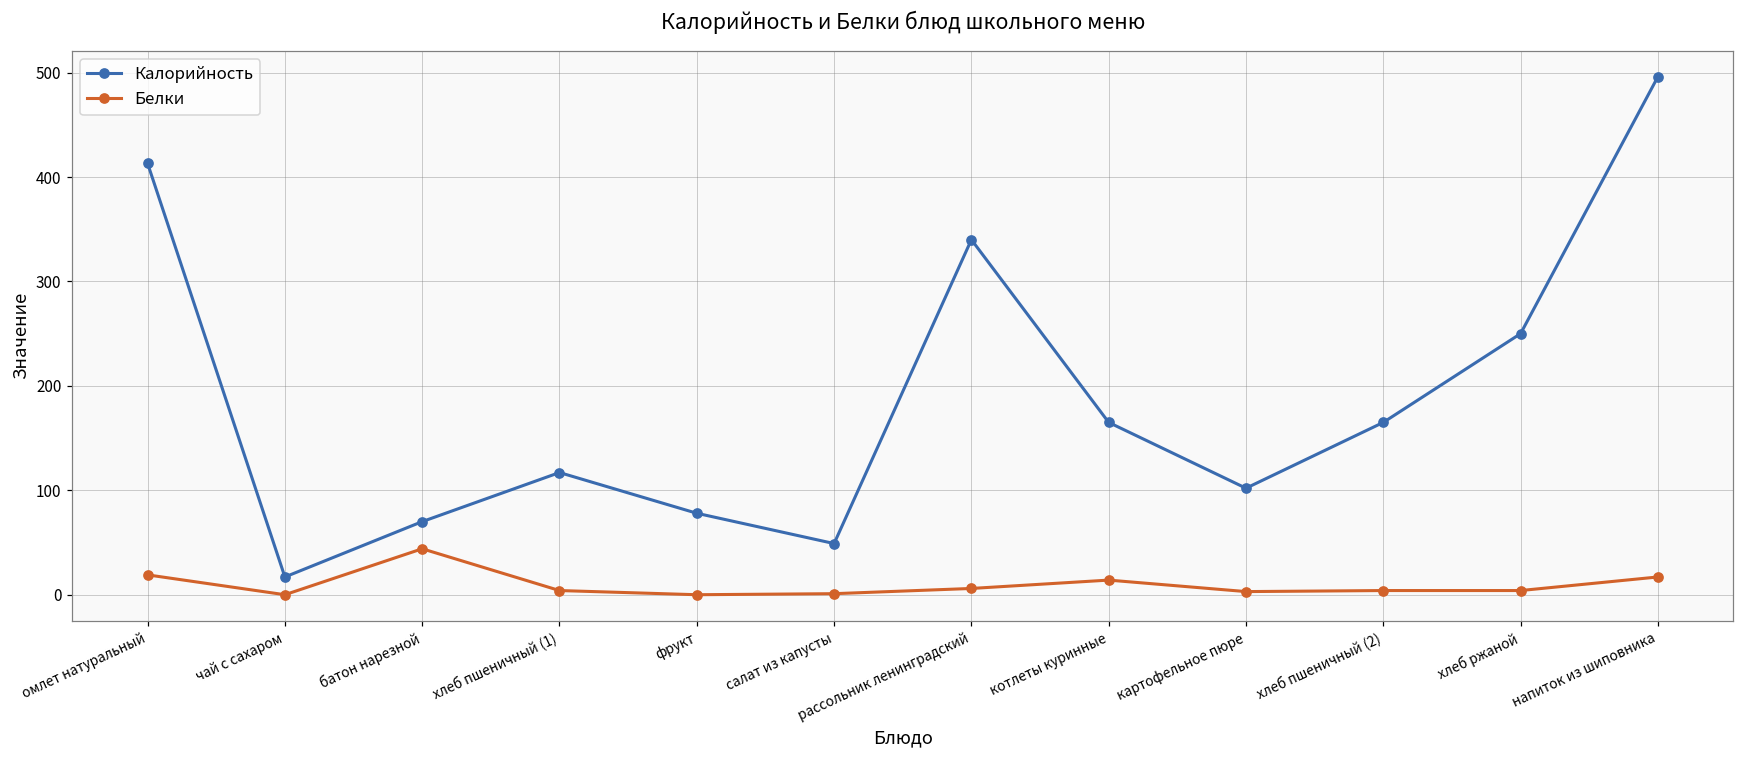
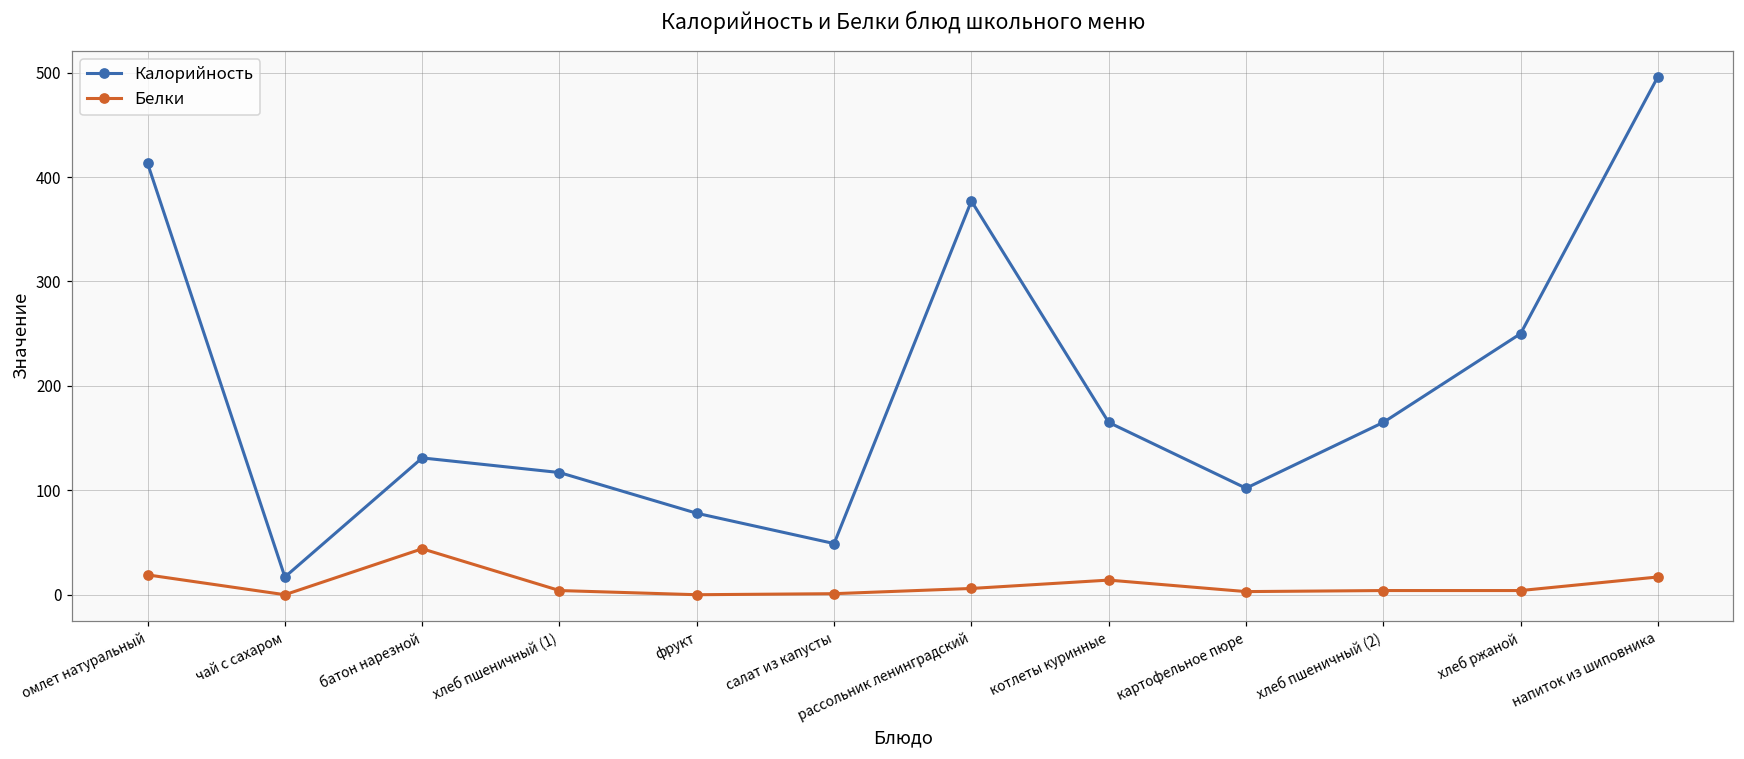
Калорийность, батон нарезной: 70 -> 130
Калорийность, рассольник ленинградский: 340 -> 380
